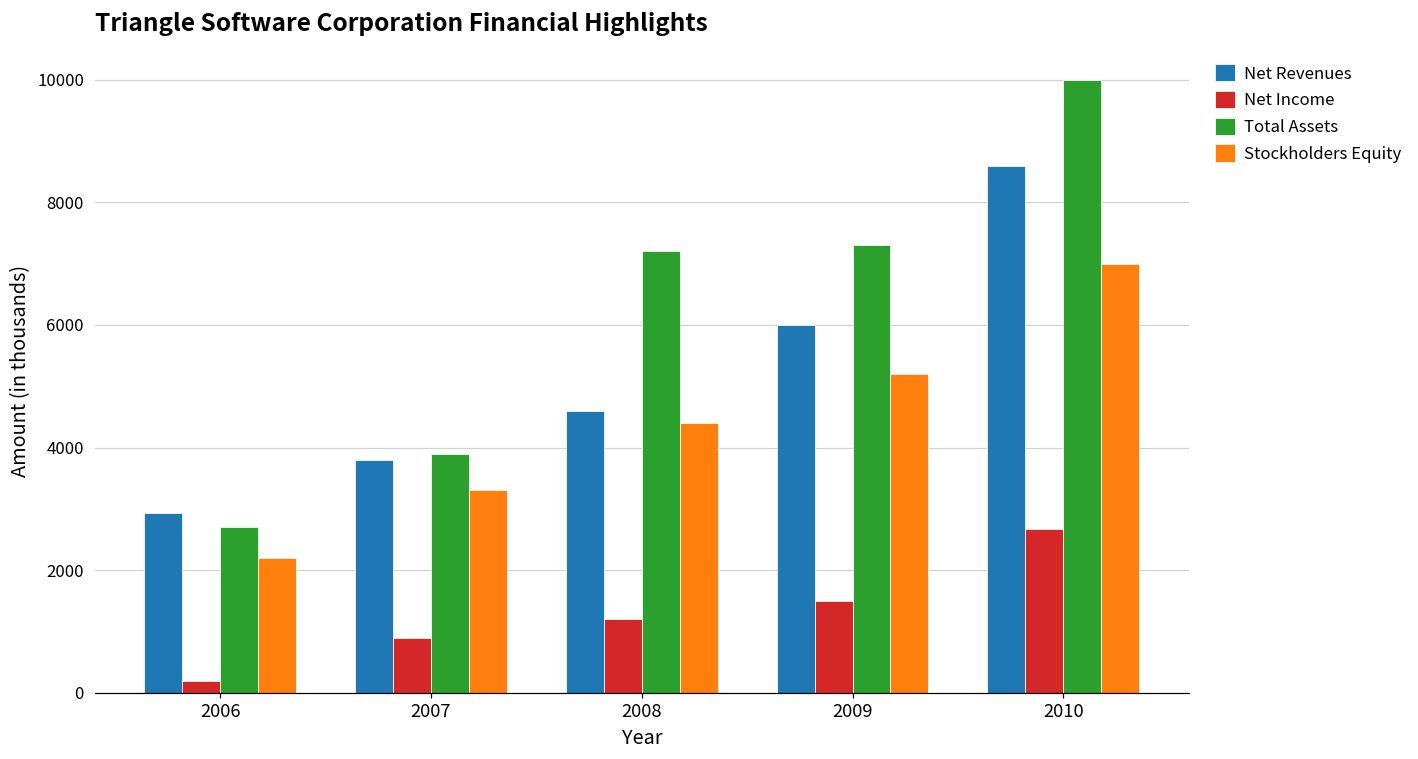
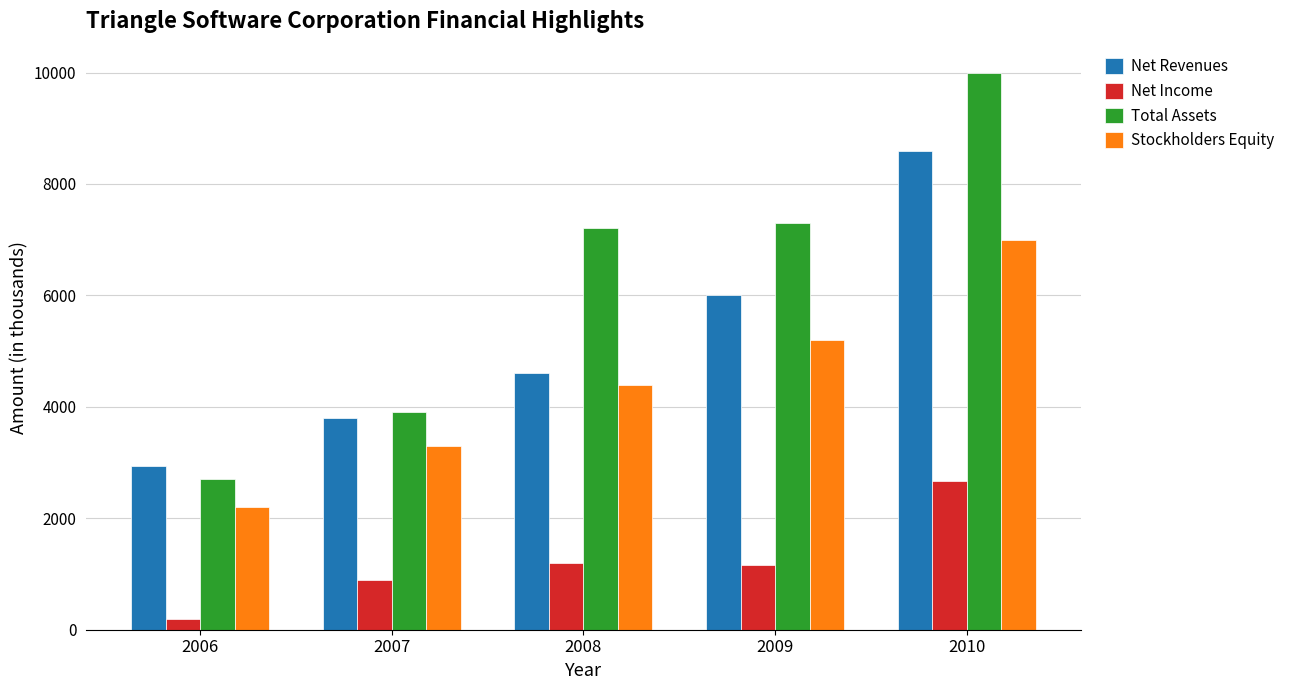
Net Income, 2009: 1500 -> 1200
